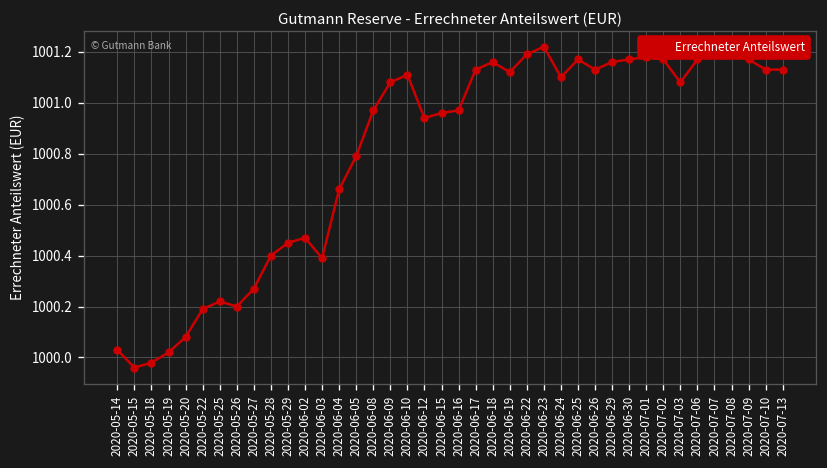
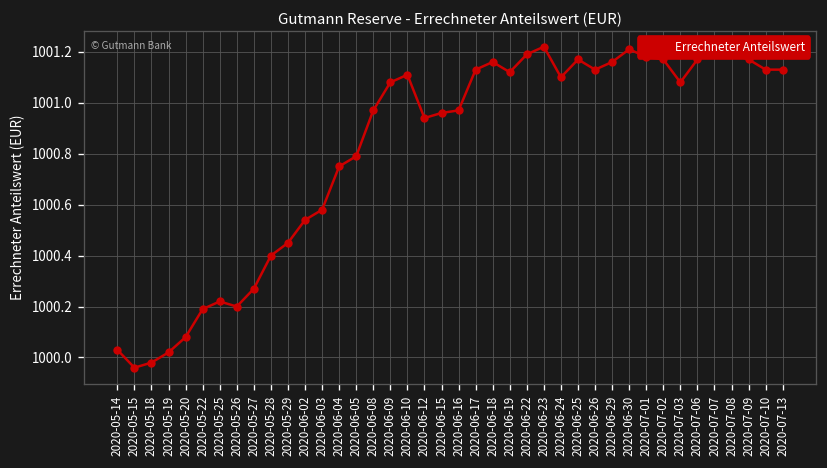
2020-06-02: 1000.47 -> 1000.54
2020-06-03: 1000.39 -> 1000.58
2020-06-04: 1000.66 -> 1000.75
2020-06-30: 1001.17 -> 1001.21
